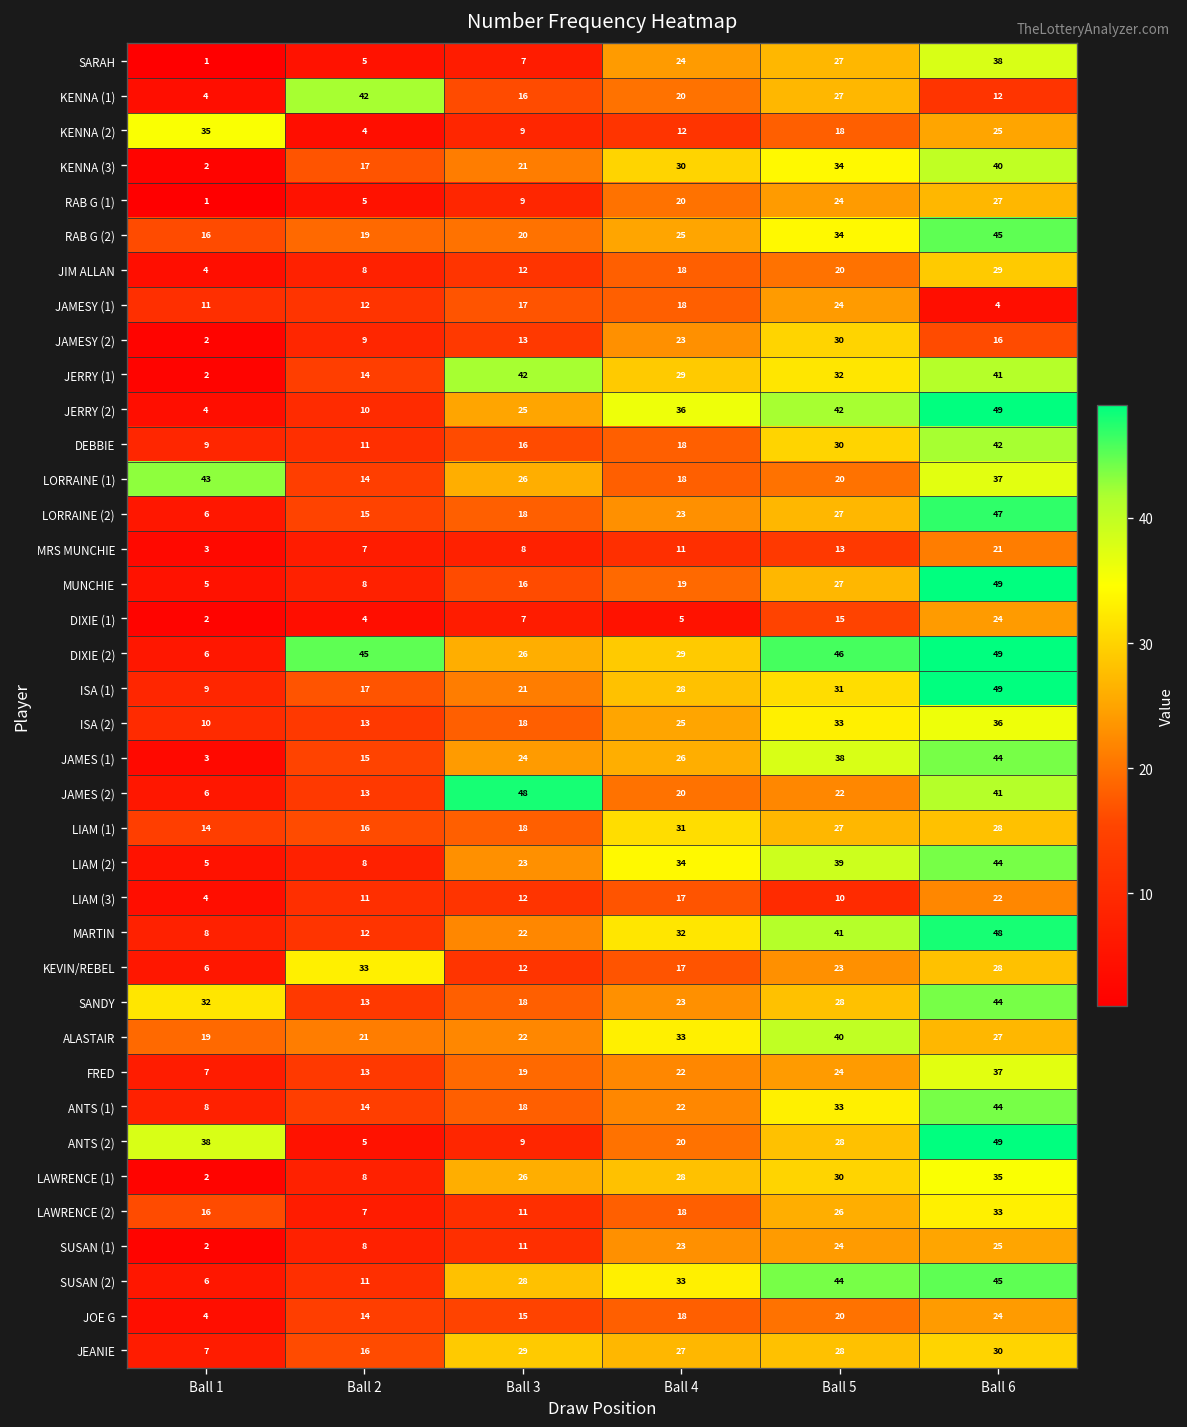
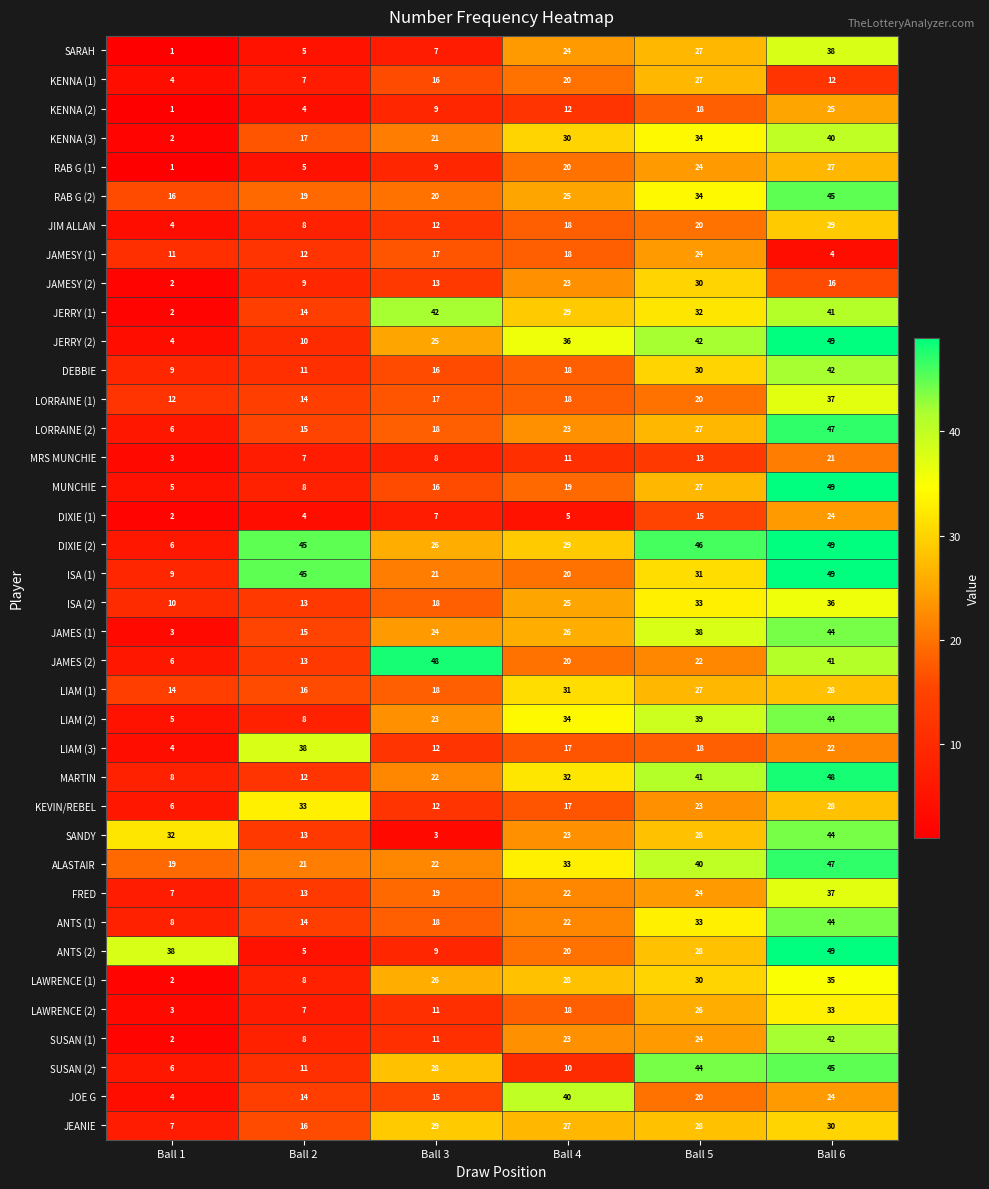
KENNA (1), Ball 2: 42 -> 7
KENNA (2), Ball 1: 35 -> 1
LORRAINE (1), Ball 1: 43 -> 12
LORRAINE (1), Ball 3: 26 -> 17
ISA (1), Ball 2: 17 -> 45
ISA (1), Ball 4: 28 -> 20
LIAM (3), Ball 2: 11 -> 38
LIAM (3), Ball 5: 10 -> 18
SANDY, Ball 3: 18 -> 3
ALASTAIR, Ball 6: 27 -> 47
LAWRENCE (2), Ball 1: 16 -> 3
SUSAN (1), Ball 6: 25 -> 42
SUSAN (2), Ball 4: 33 -> 10
JOE G, Ball 4: 18 -> 40
